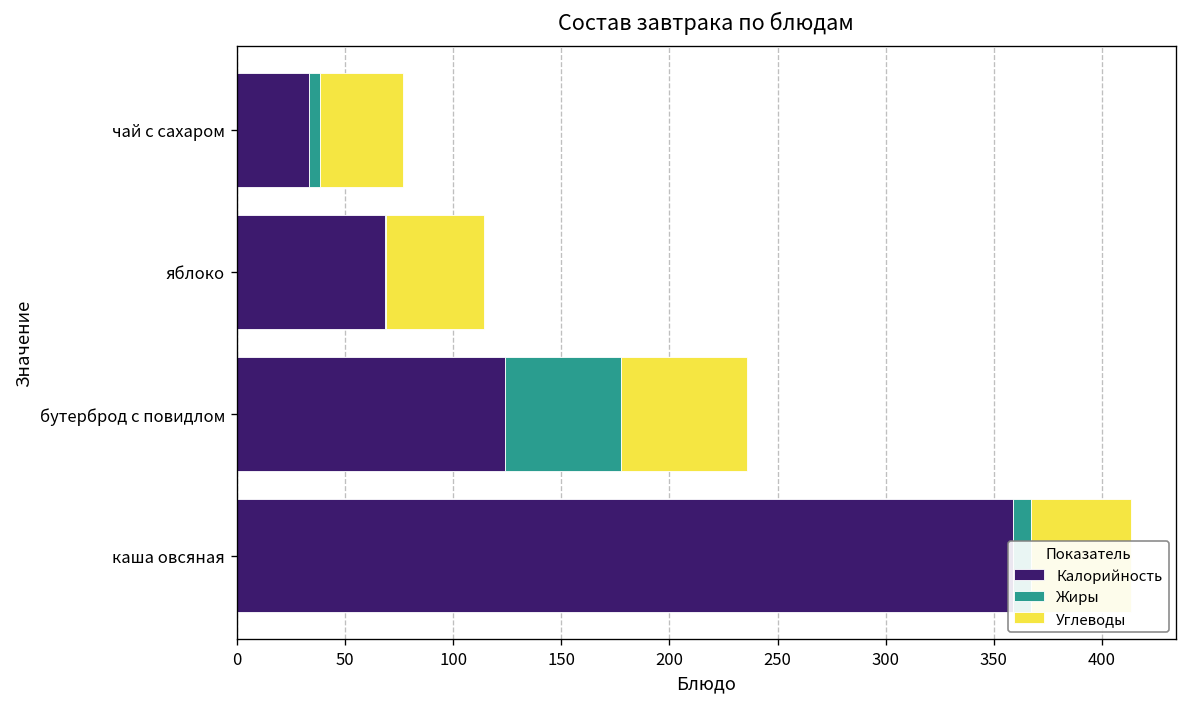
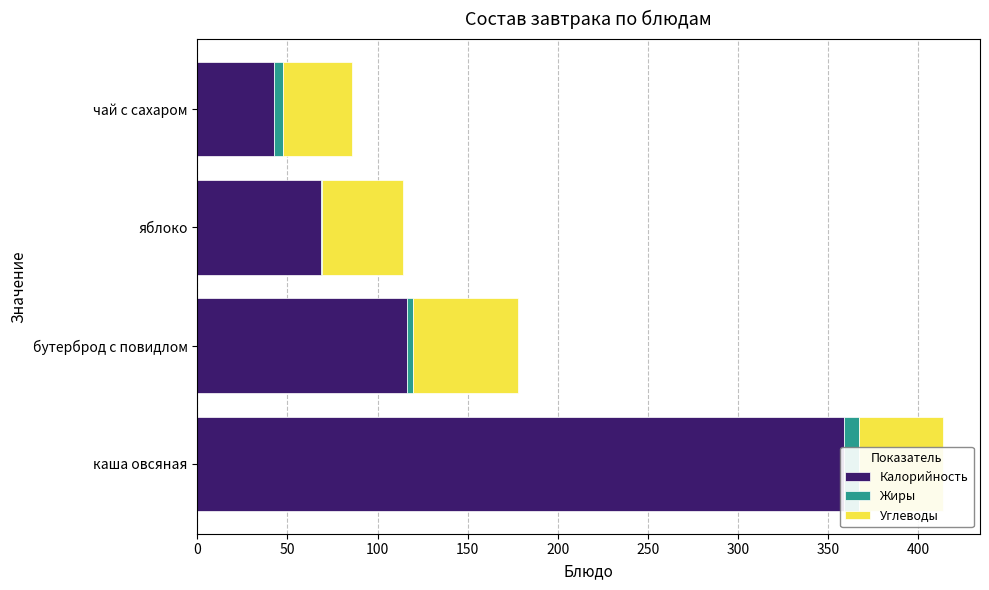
Калорийность, чай с сахаром: 33 -> 42
Калорийность, бутерброд с повидлом: 124 -> 116
Жиры, бутерброд с повидлом: 54 -> 3
